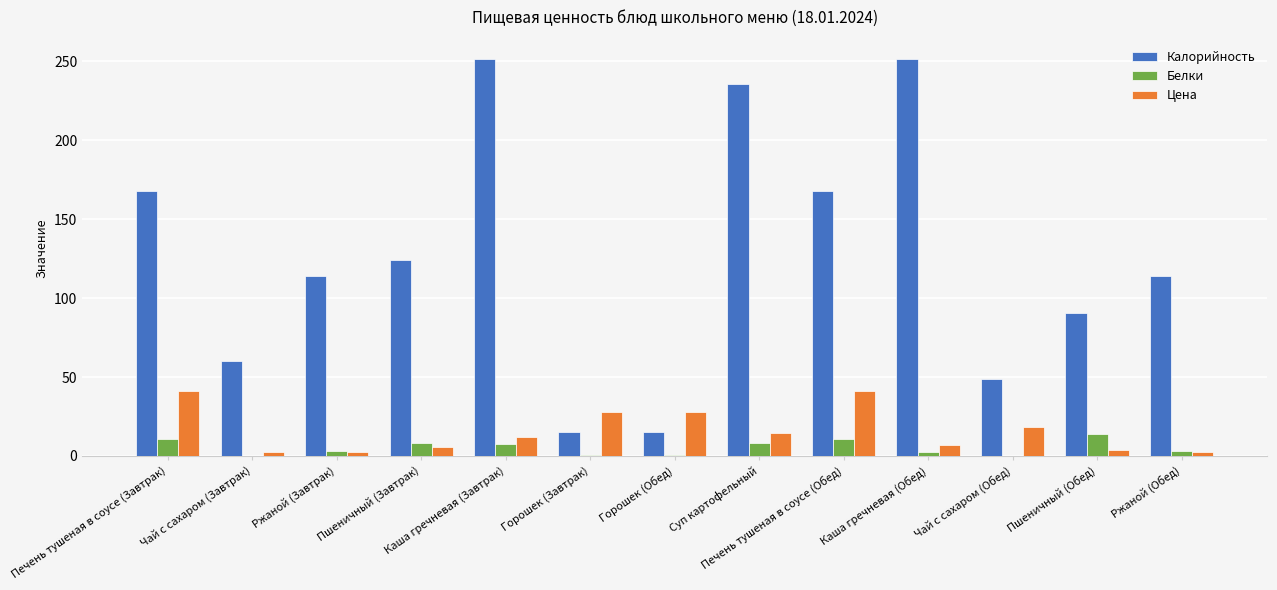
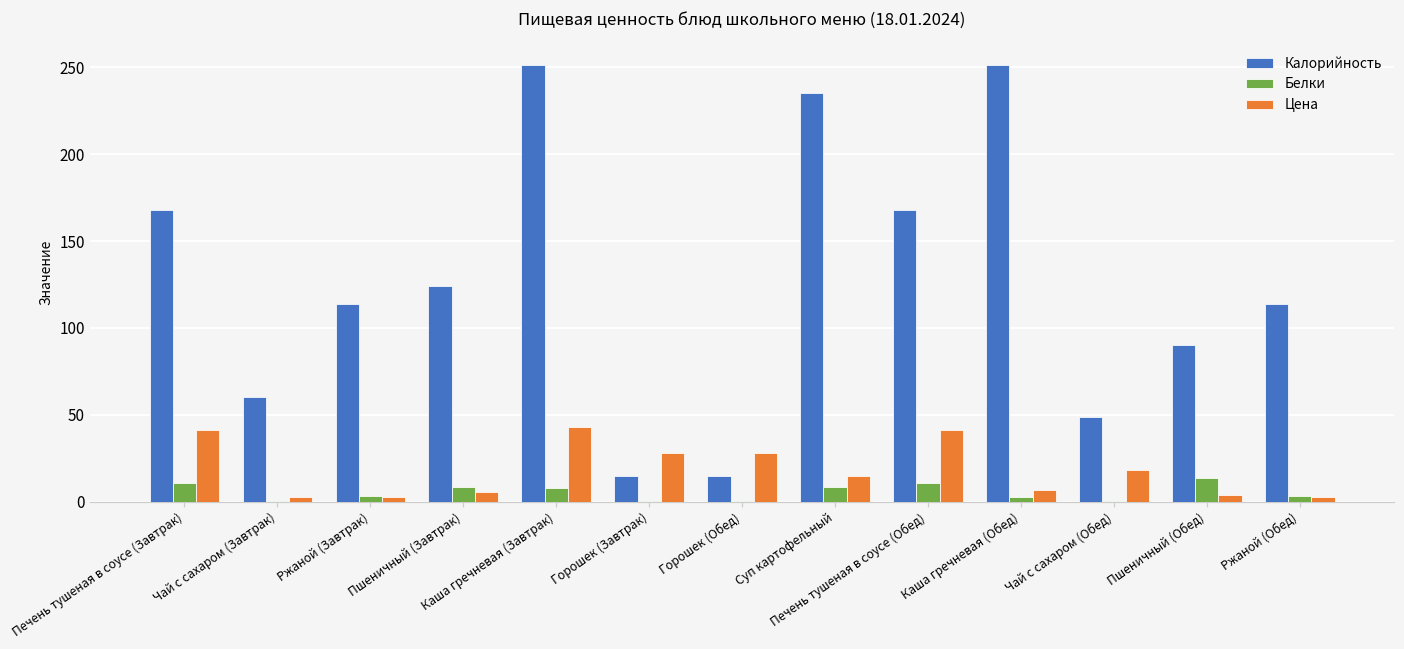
Цена, Каша гречневая (Завтрак): 12 -> 43
